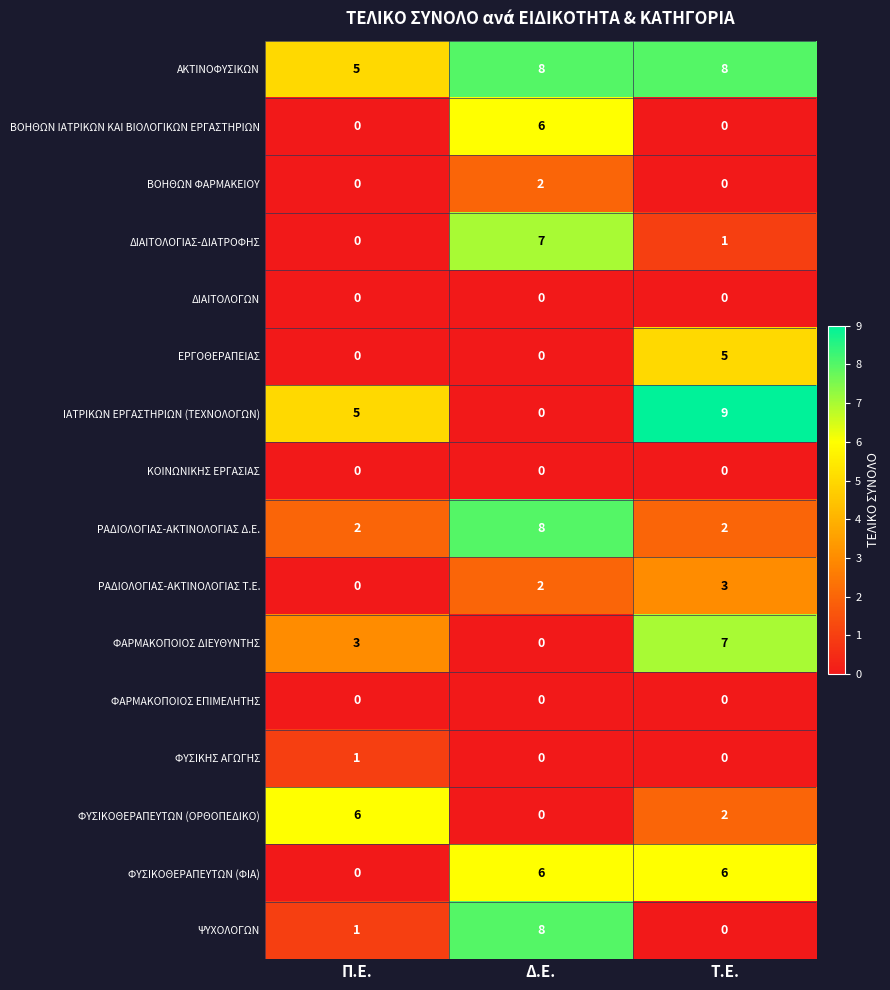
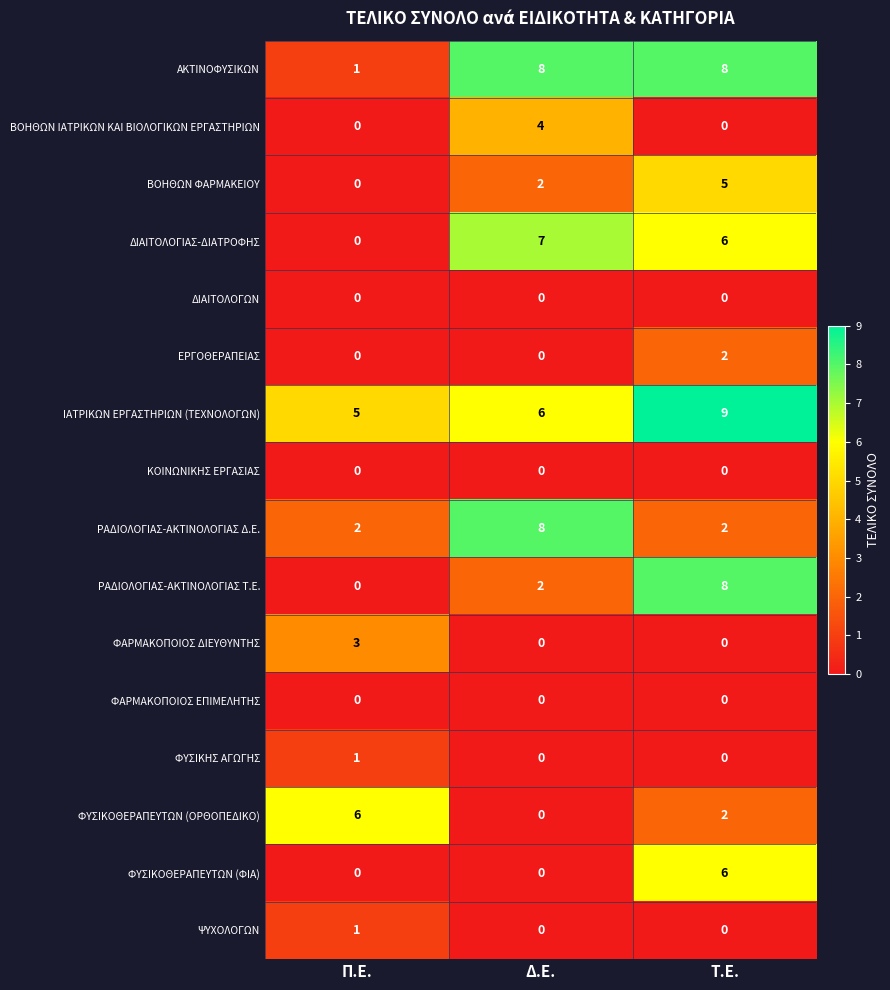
ΑΚΤΙΝΟΦΥΣΙΚΩΝ, Π.Ε.: 5 -> 1
ΒΟΗΘΩΝ ΙΑΤΡΙΚΩΝ ΚΑΙ ΒΙΟΛΟΓΙΚΩΝ ΕΡΓΑΣΤΗΡΙΩΝ, Δ.Ε.: 6 -> 4
ΒΟΗΘΩΝ ΦΑΡΜΑΚΕΙΟΥ, Τ.Ε.: 0 -> 5
ΔΙΑΙΤΟΛΟΓΙΑΣ-ΔΙΑΤΡΟΦΗΣ, Τ.Ε.: 1 -> 6
ΕΡΓΟΘΕΡΑΠΕΙΑΣ, Τ.Ε.: 5 -> 2
ΙΑΤΡΙΚΩΝ ΕΡΓΑΣΤΗΡΙΩΝ (ΤΕΧΝΟΛΟΓΩΝ), Δ.Ε.: 0 -> 6
ΡΑΔΙΟΛΟΓΙΑΣ-ΑΚΤΙΝΟΛΟΓΙΑΣ Τ.Ε., Τ.Ε.: 3 -> 8
ΦΑΡΜΑΚΟΠΟΙΟΣ ΔΙΕΥΘΥΝΤΗΣ, Τ.Ε.: 7 -> 0
ΦΥΣΙΚΟΘΕΡΑΠΕΥΤΩΝ (ΦΙΑ), Δ.Ε.: 6 -> 0
ΨΥΧΟΛΟΓΩΝ, Δ.Ε.: 8 -> 0
